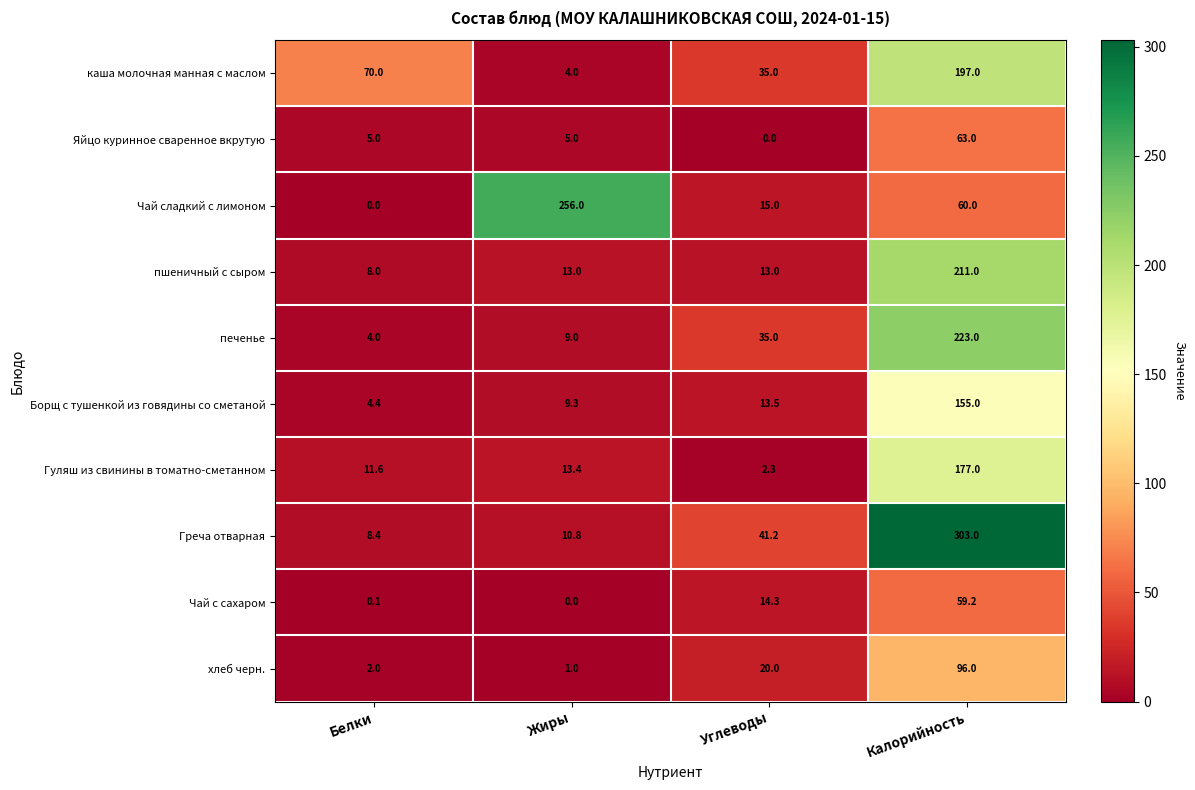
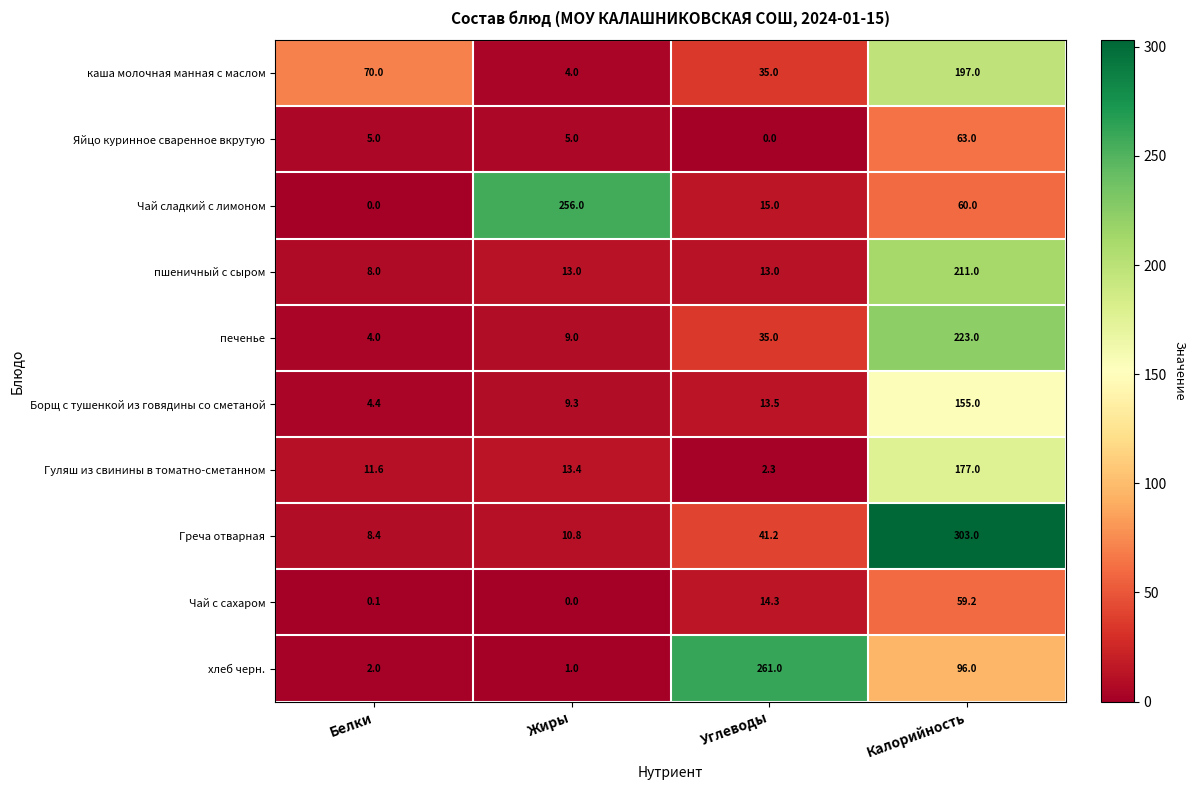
хлеб черн., Углеводы: 20.0 -> 261.0
